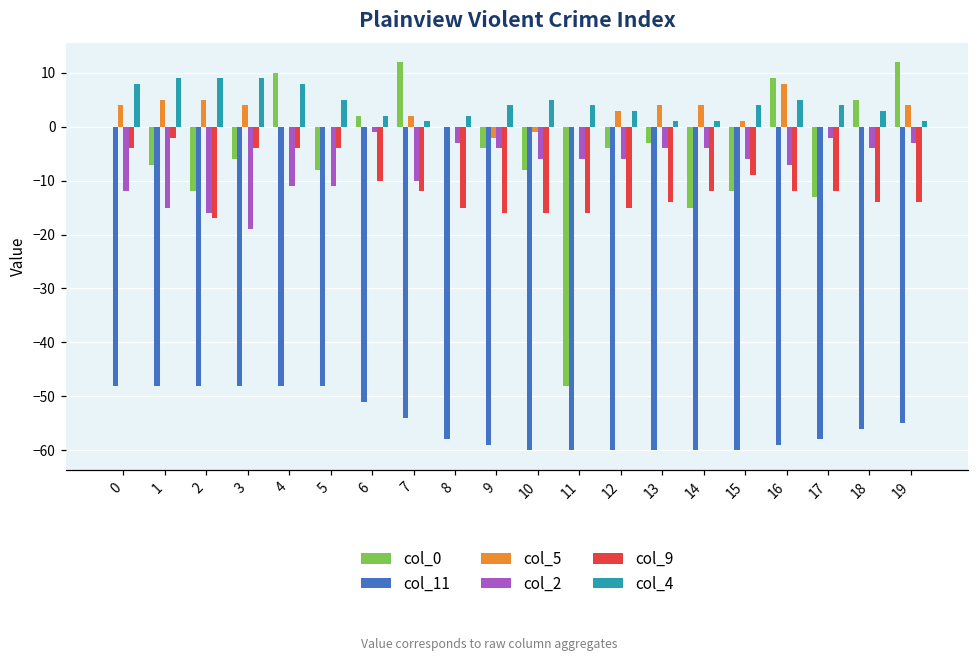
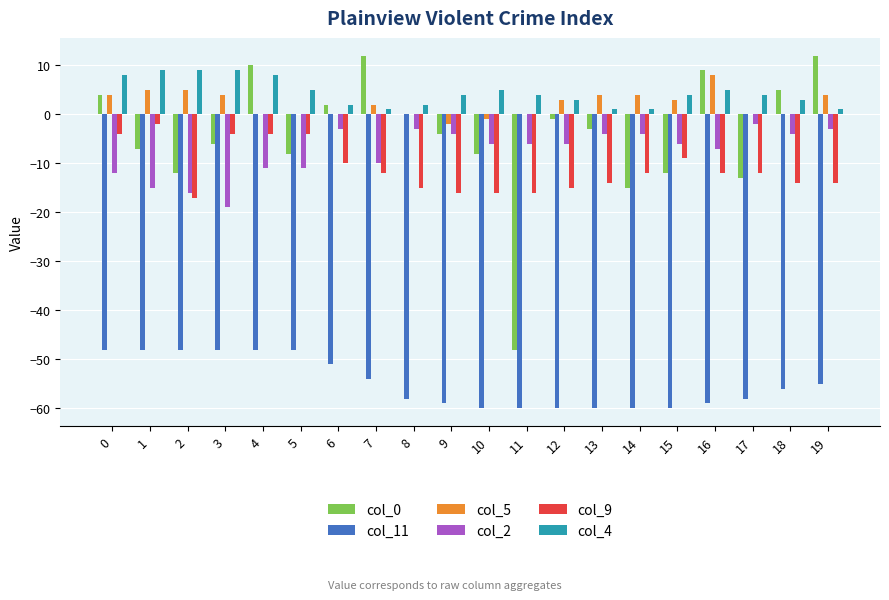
col_0, 0: 0 -> 4
col_2, 6: -1 -> -3
col_0, 12: -4 -> -1
col_5, 15: 1 -> 3
